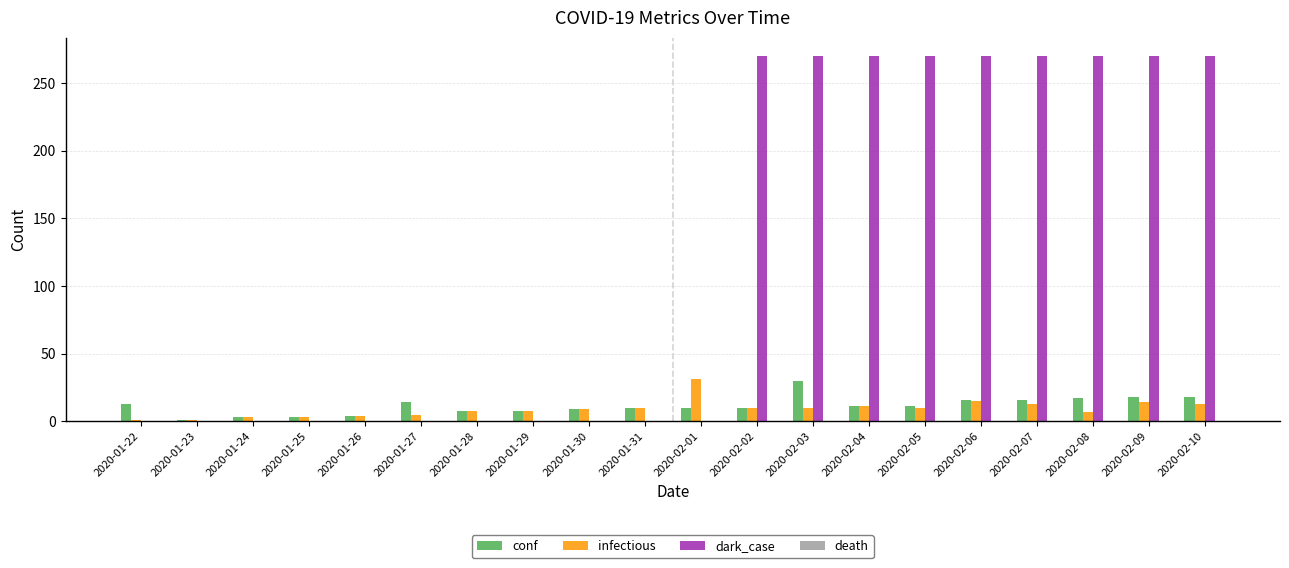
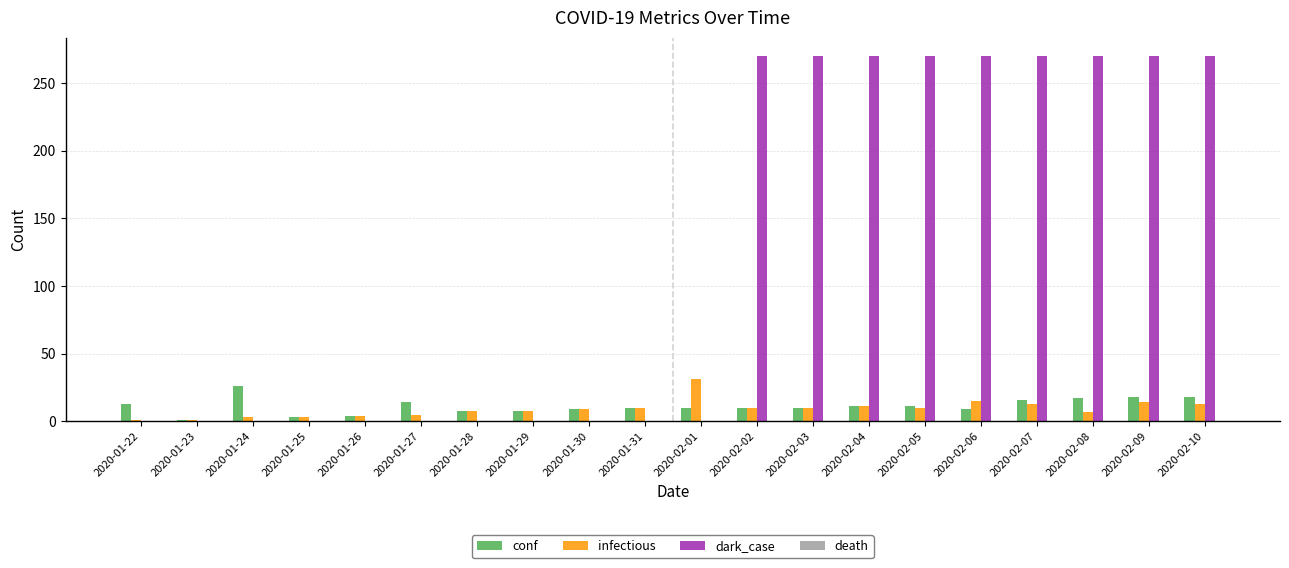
conf, 2020-01-24: 3 -> 26
conf, 2020-02-03: 30 -> 10
conf, 2020-02-06: 16 -> 9
